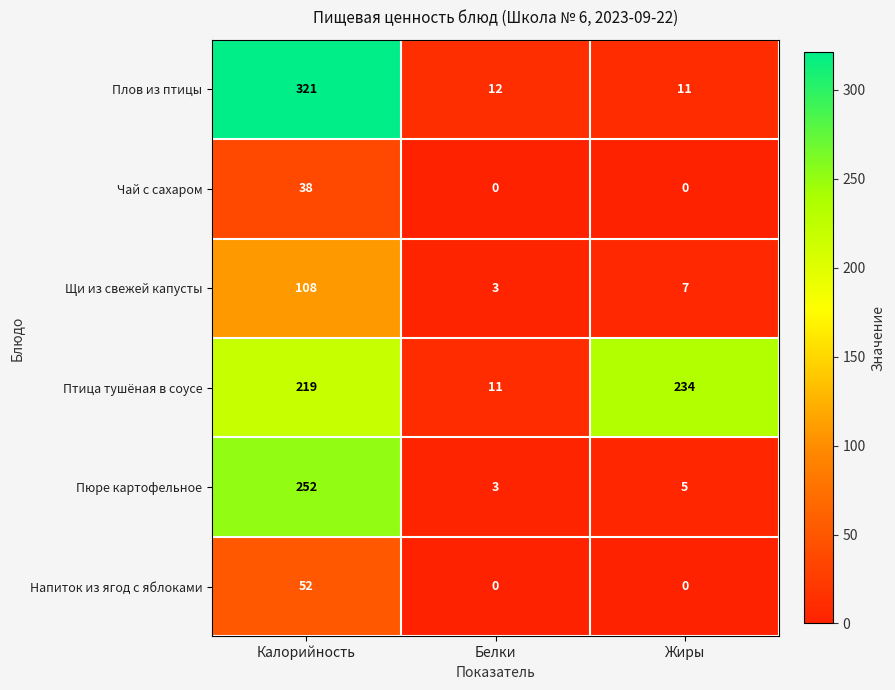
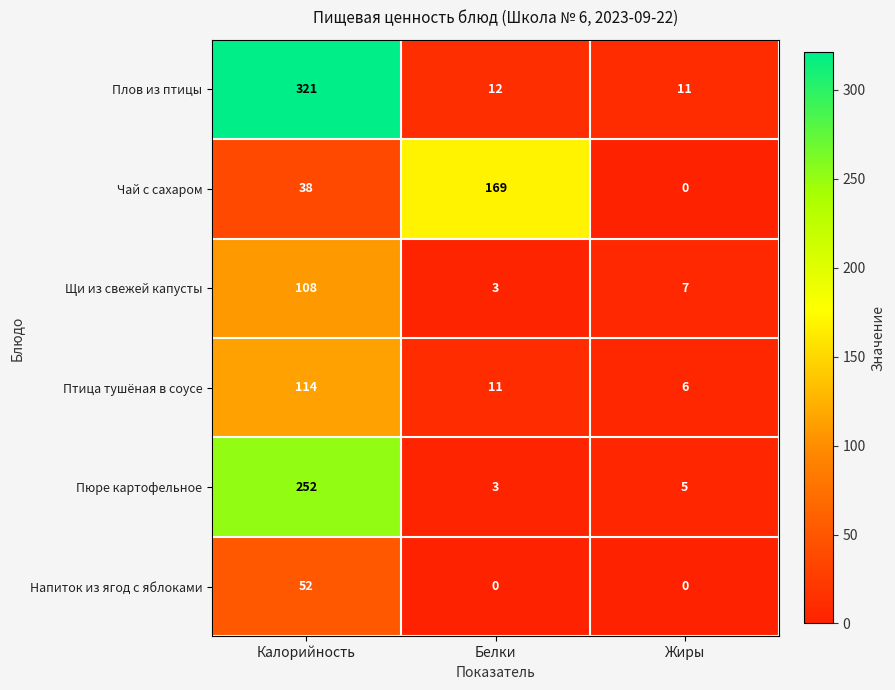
Чай с сахаром, Белки: 0 -> 169
Птица тушёная в соусе, Калорийность: 219 -> 114
Птица тушёная в соусе, Жиры: 234 -> 6
